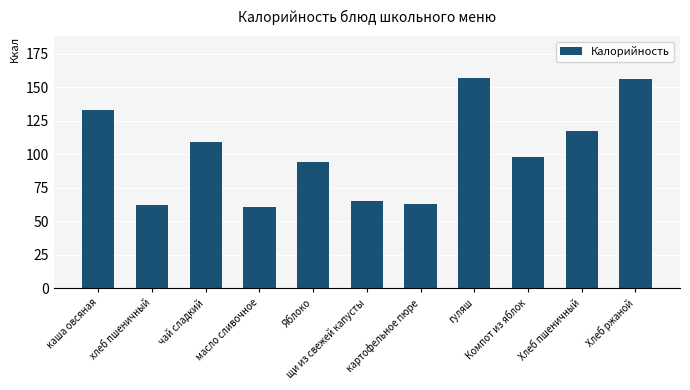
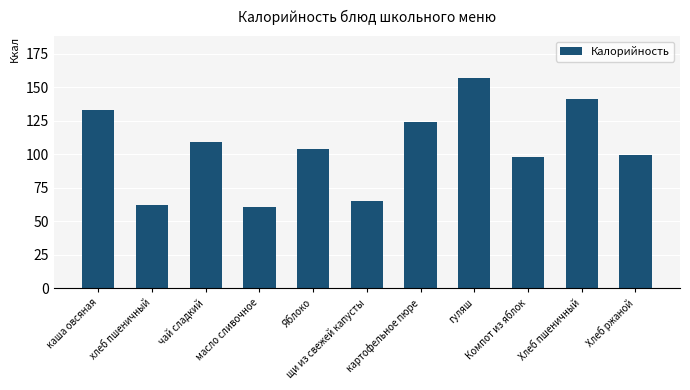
Яблоко: 94 -> 104
картофельное пюре: 63 -> 124
Хлеб пшеничный: 118 -> 141
Хлеб ржаной: 156 -> 100
